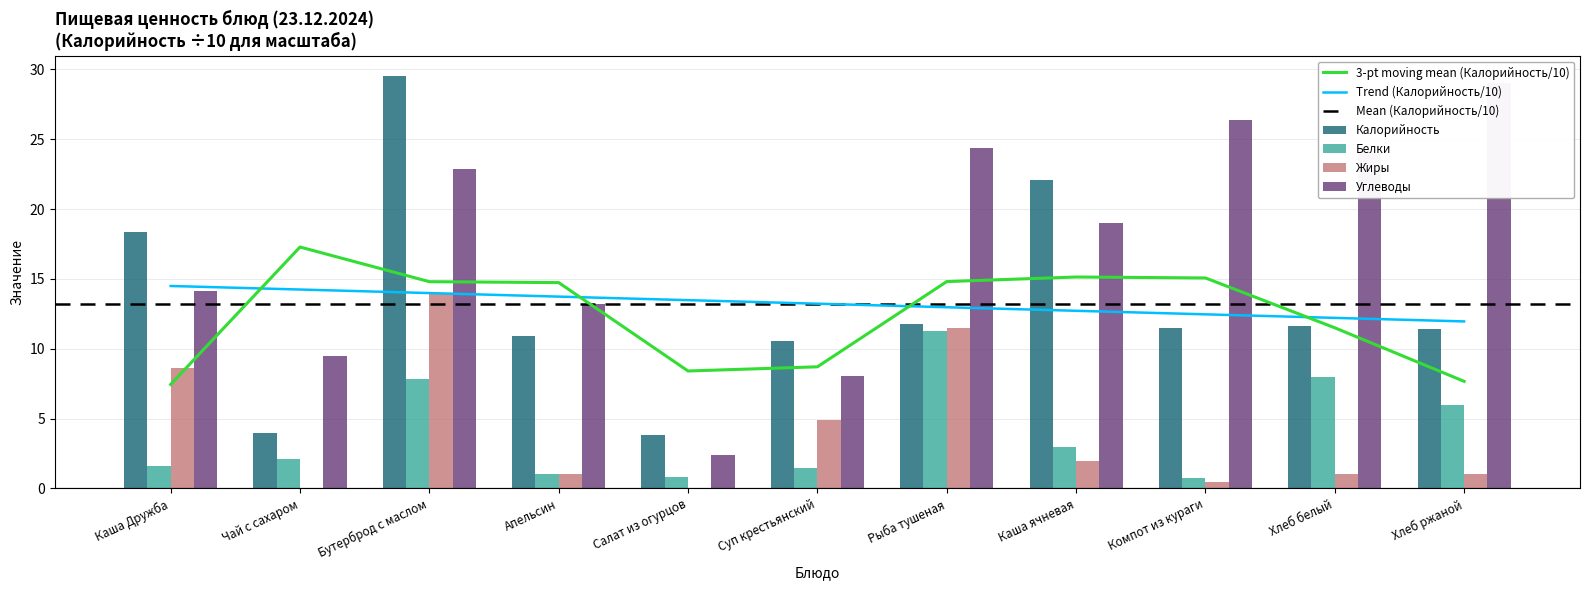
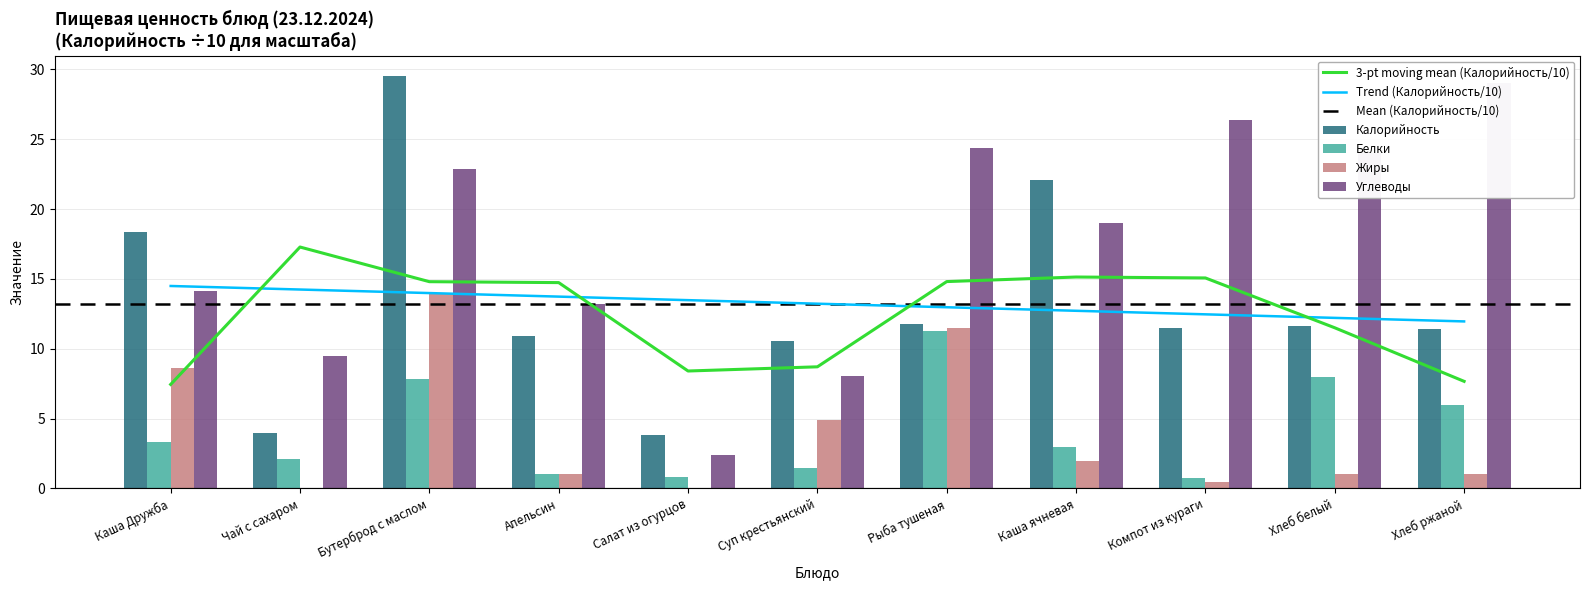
Белки, Каша Дружба: 1.6 -> 3.3
